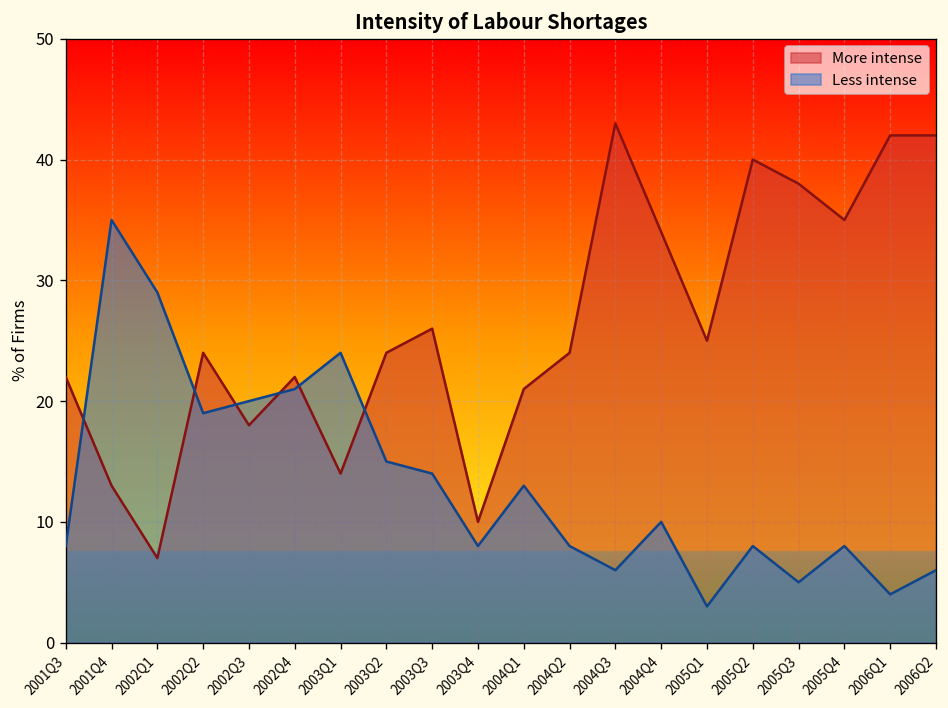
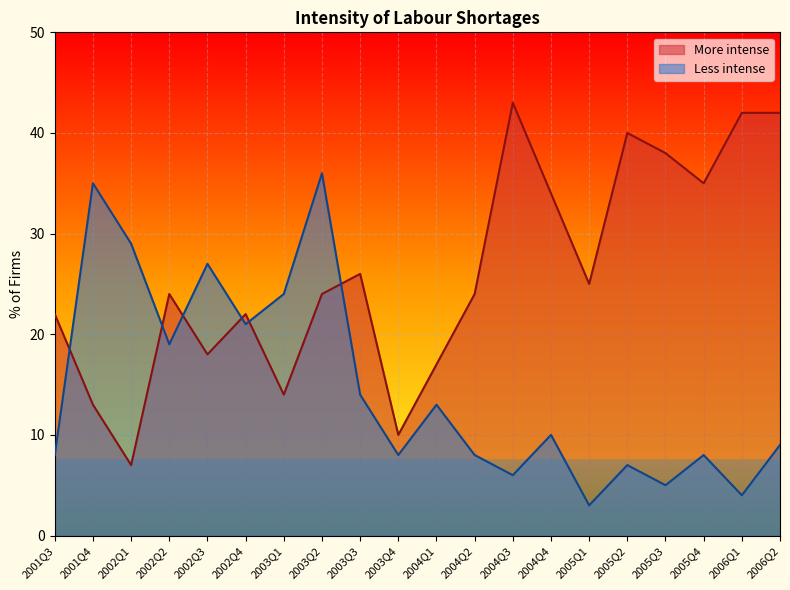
Less intense, 2002Q3: 20 -> 27
Less intense, 2003Q2: 15 -> 36
More intense, 2004Q1: 21 -> 17
Less intense, 2005Q2: 8 -> 7
Less intense, 2006Q2: 6 -> 9
